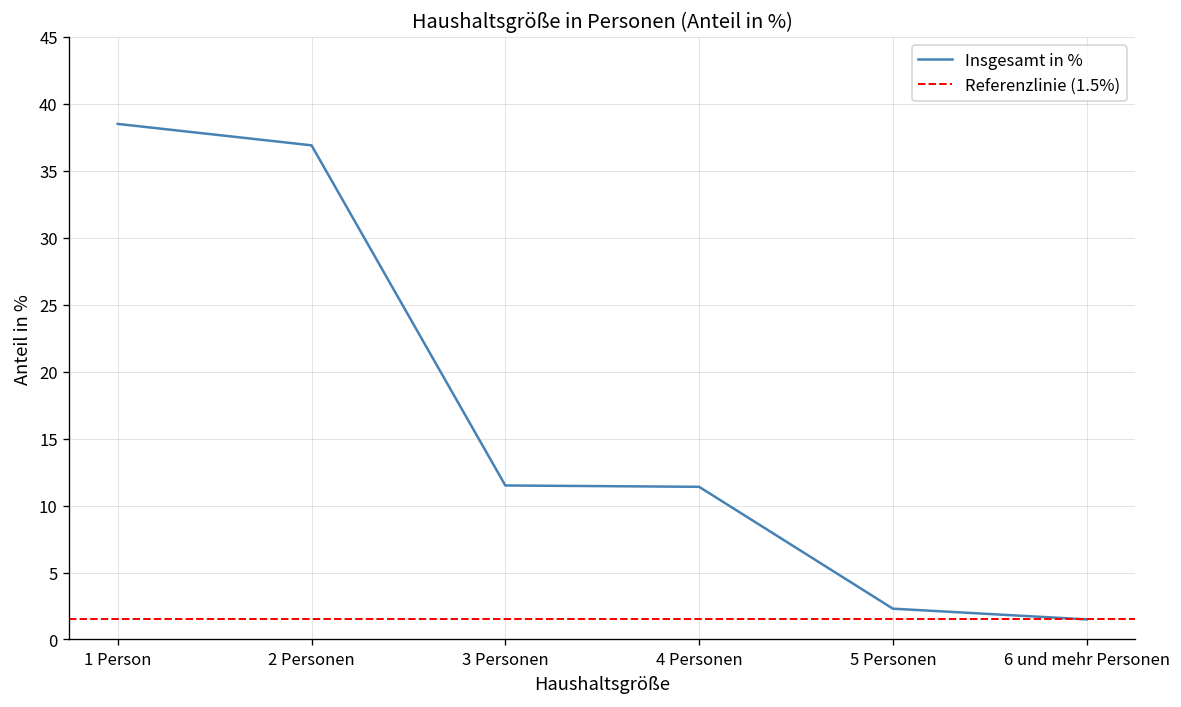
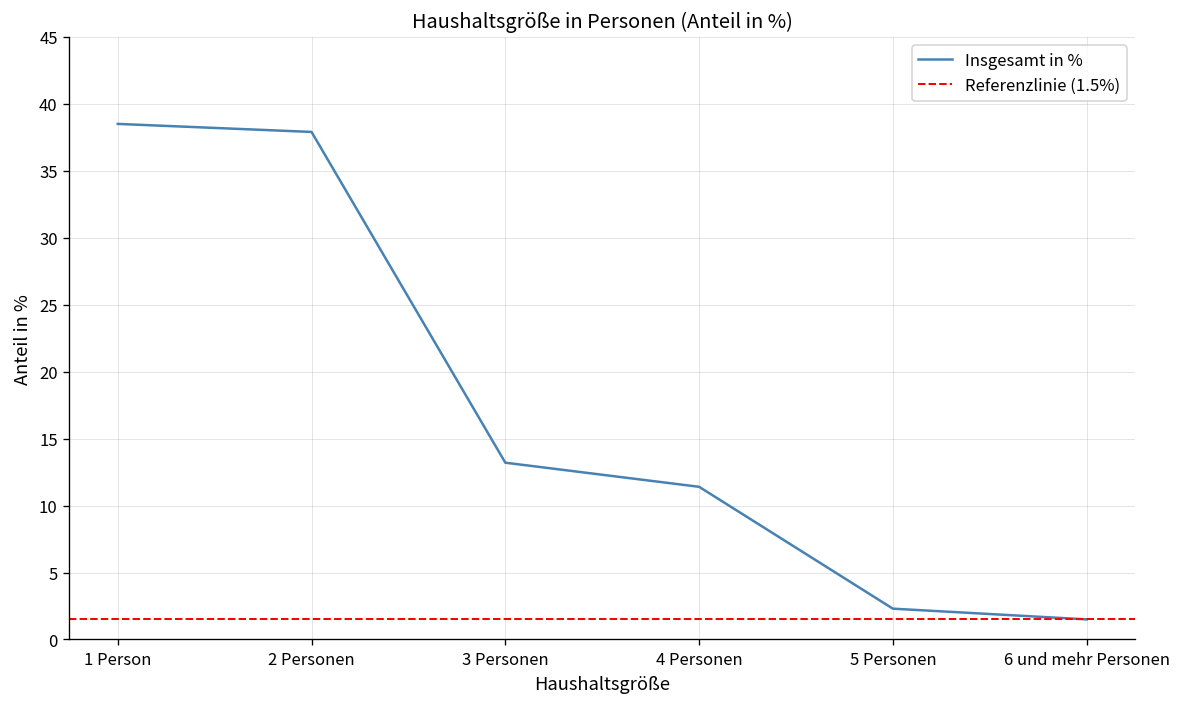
2 Personen: 36.9 -> 37.9
3 Personen: 11.5 -> 13.2
